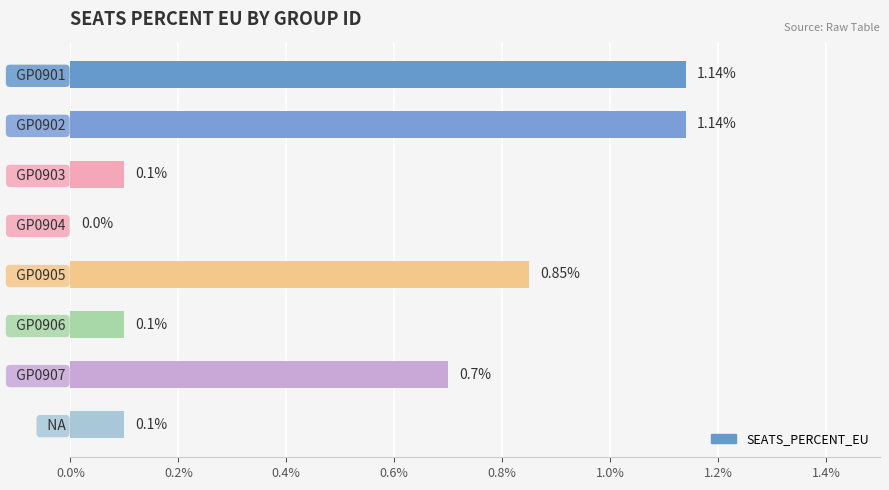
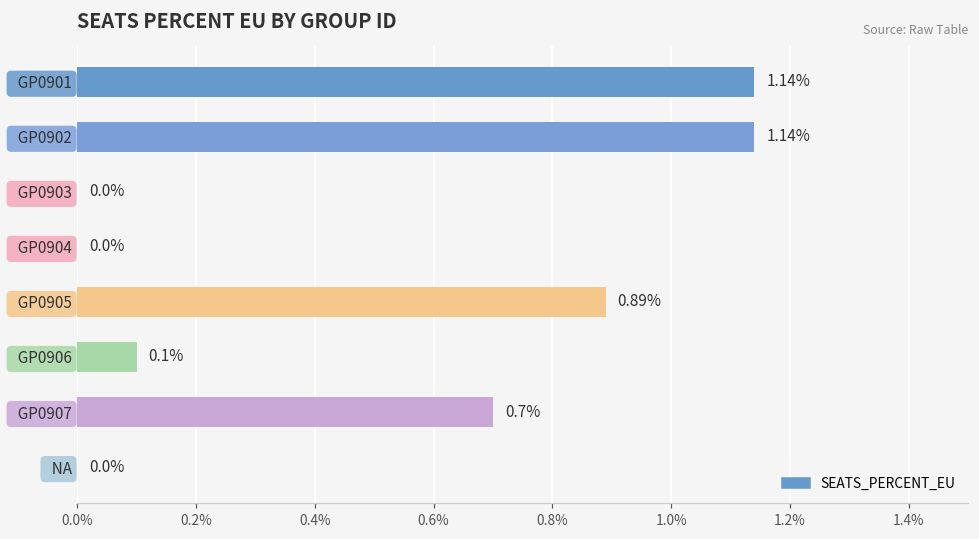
GP0903: 0.1% -> 0.0%
GP0905: 0.85% -> 0.89%
NA: 0.1% -> 0.0%
